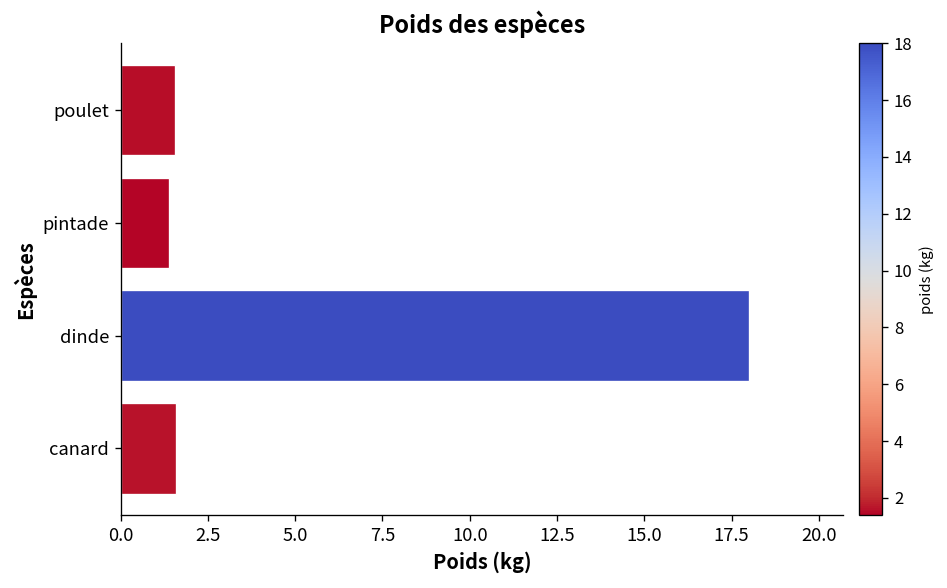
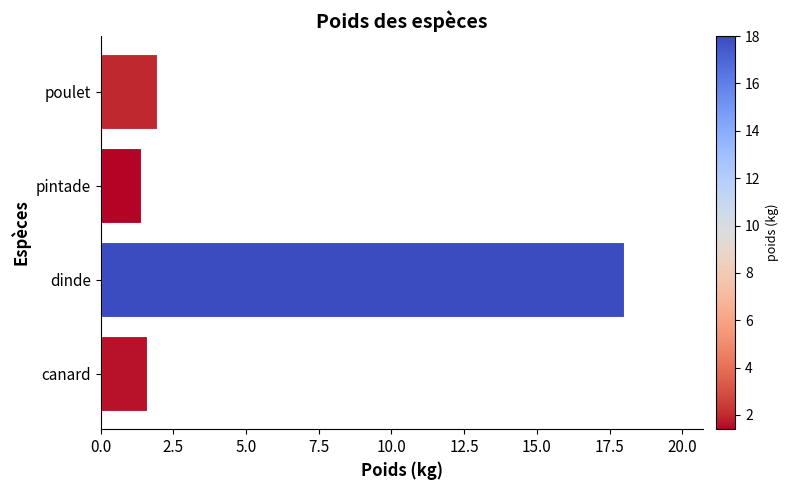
poulet: 1.6 -> 2.0
